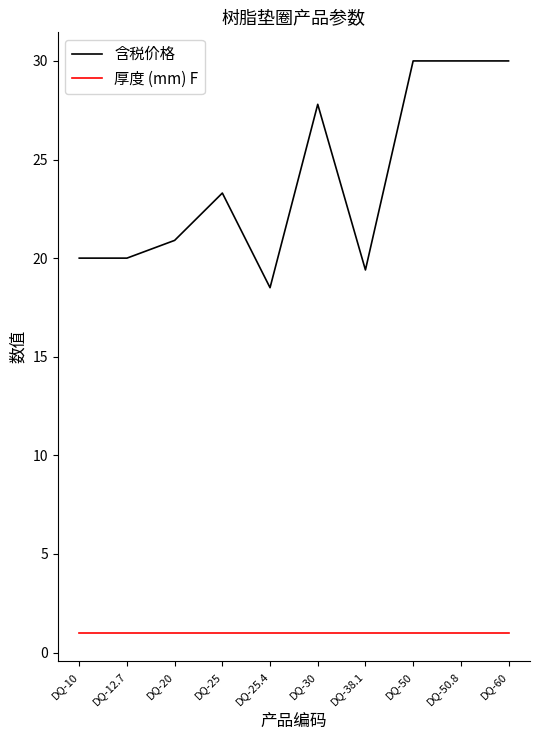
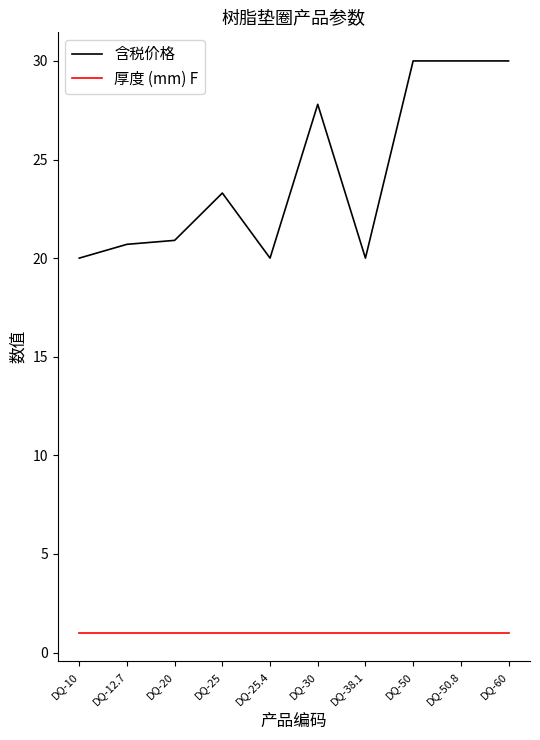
含税价格, DQ-12.7: 20.0 -> 20.7
含税价格, DQ-25.4: 18.5 -> 20.0
含税价格, DQ-38.1: 19.4 -> 20.0
